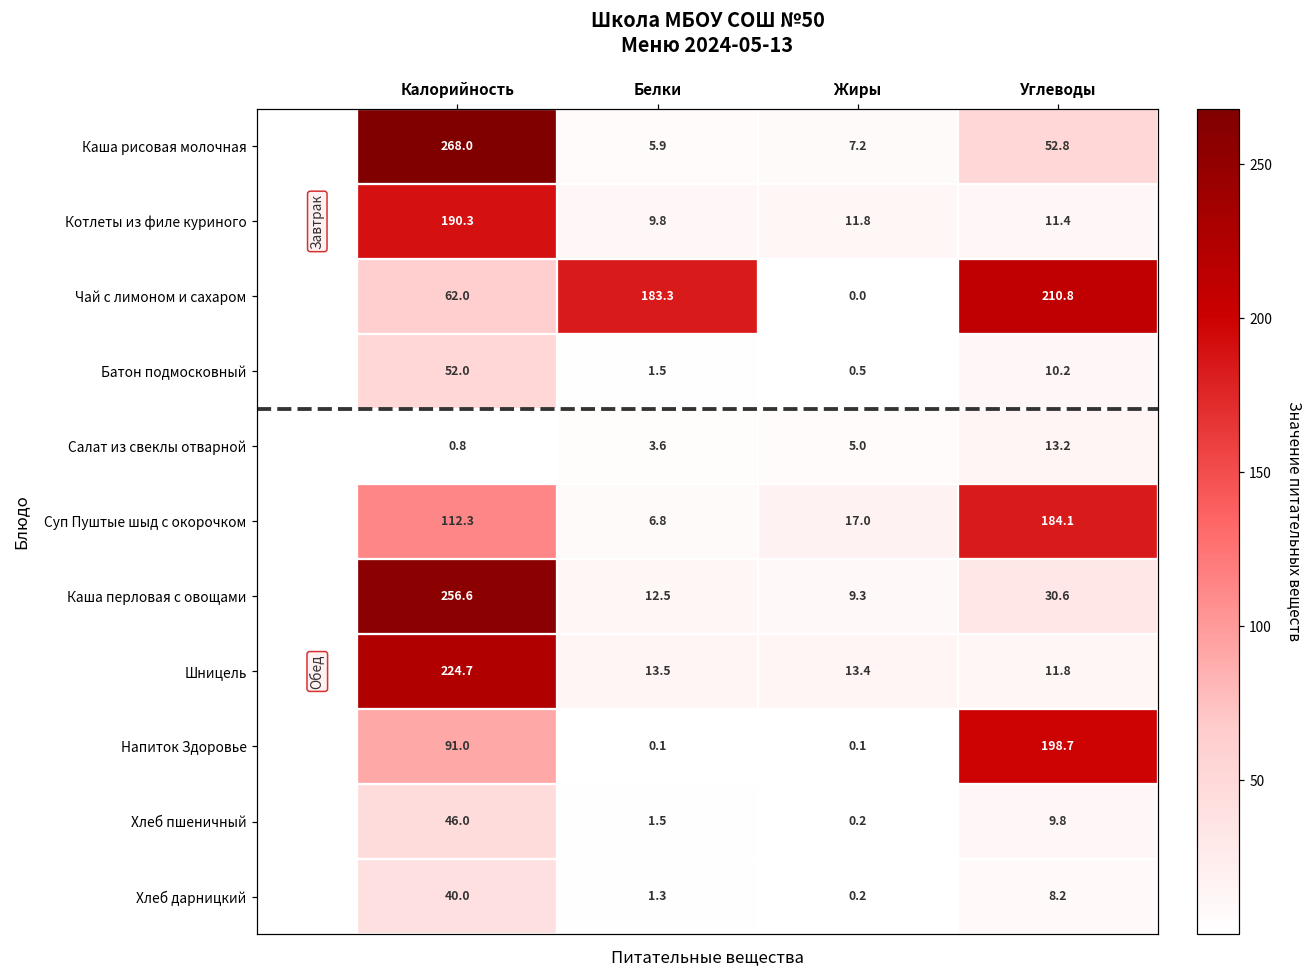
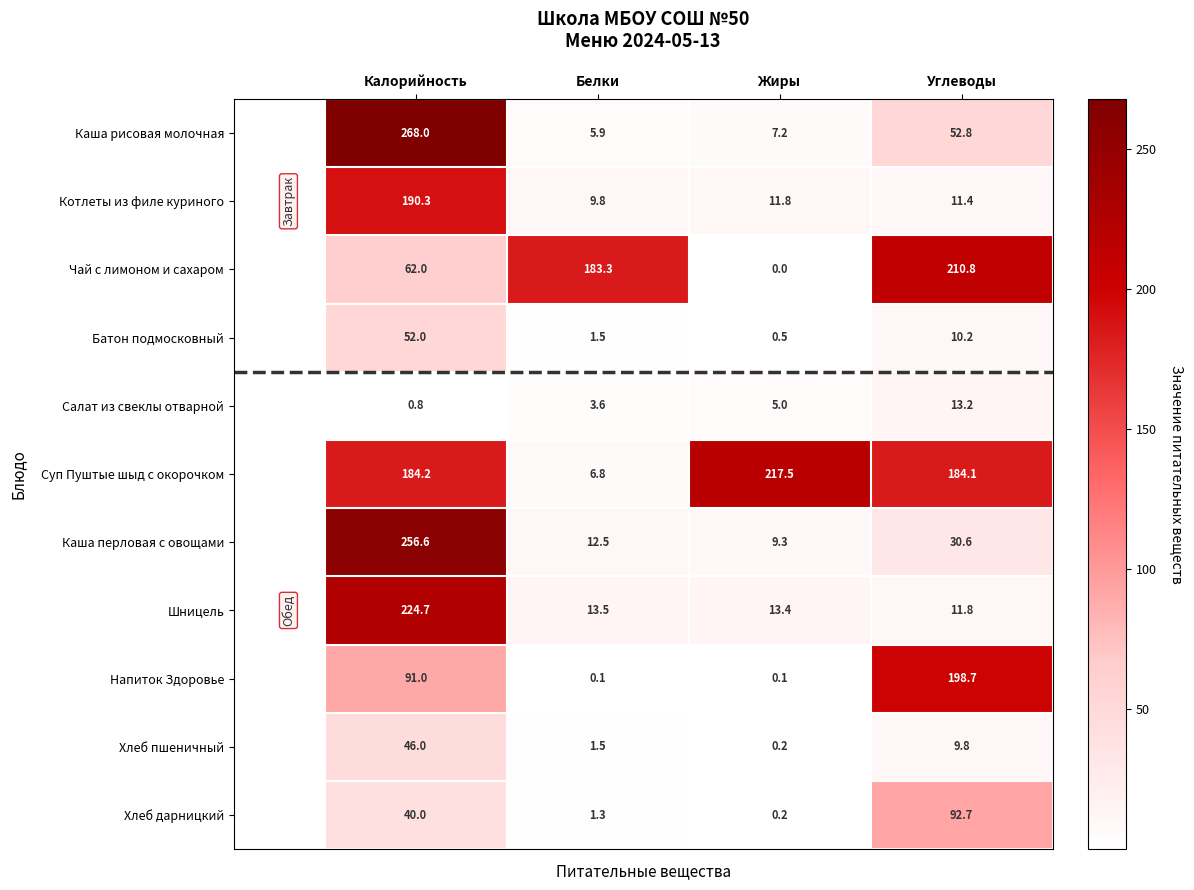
Суп Пуштые шыд с окорочком, Калорийность: 112.3 -> 184.2
Суп Пуштые шыд с окорочком, Жиры: 17.0 -> 217.5
Хлеб дарницкий, Углеводы: 8.2 -> 92.7
